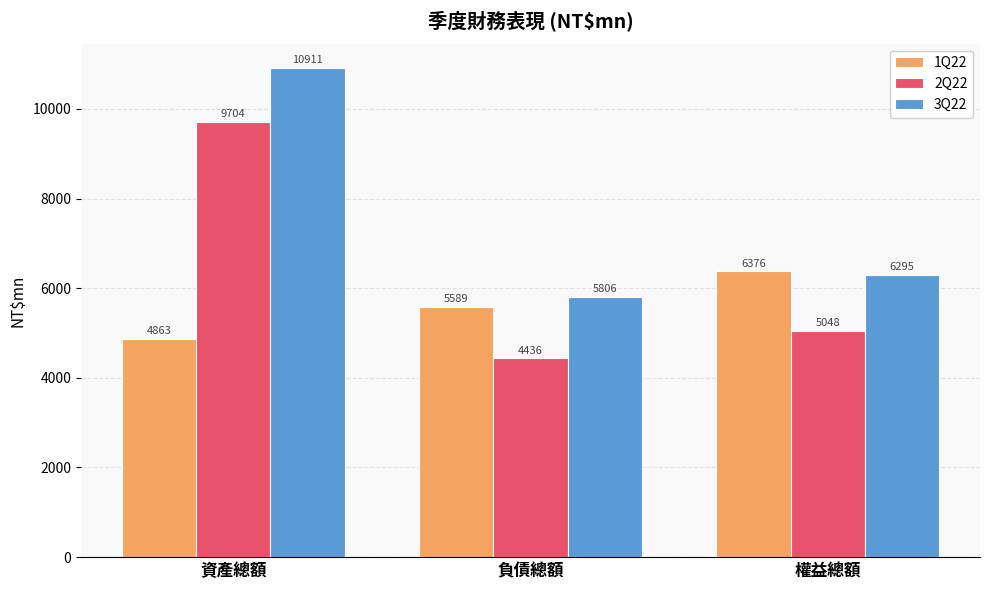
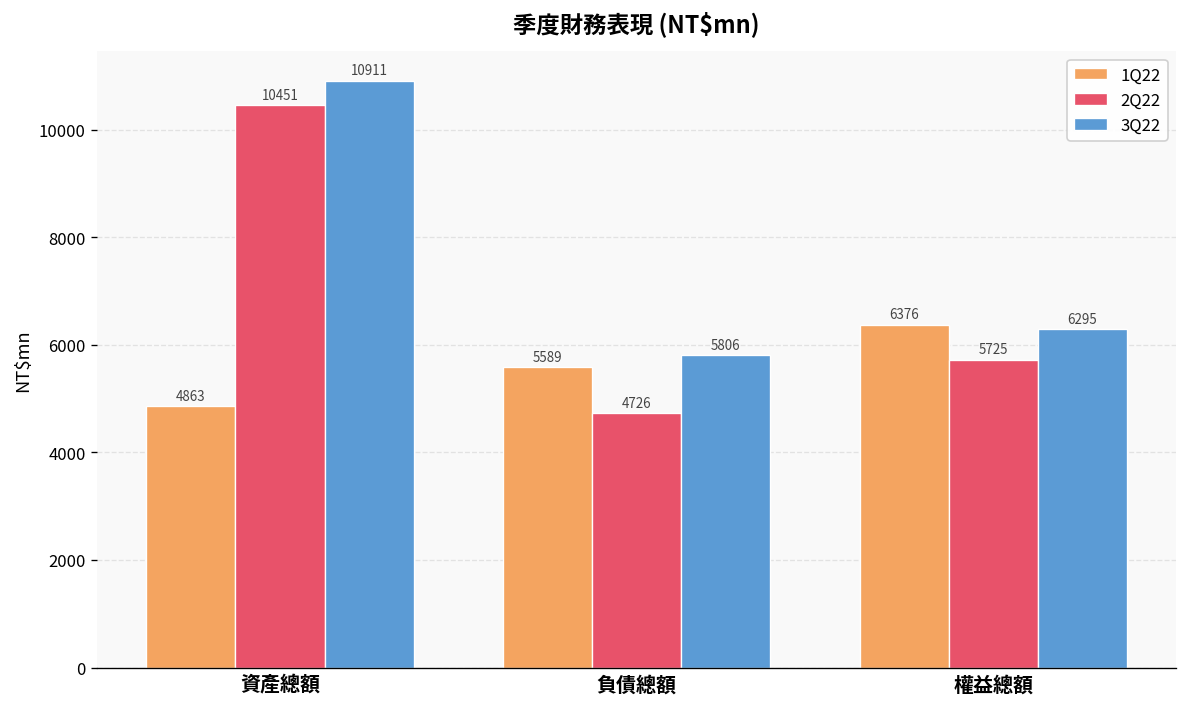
2Q22, 資產總額: 9704 -> 10451
2Q22, 負債總額: 4436 -> 4726
2Q22, 權益總額: 5048 -> 5725
